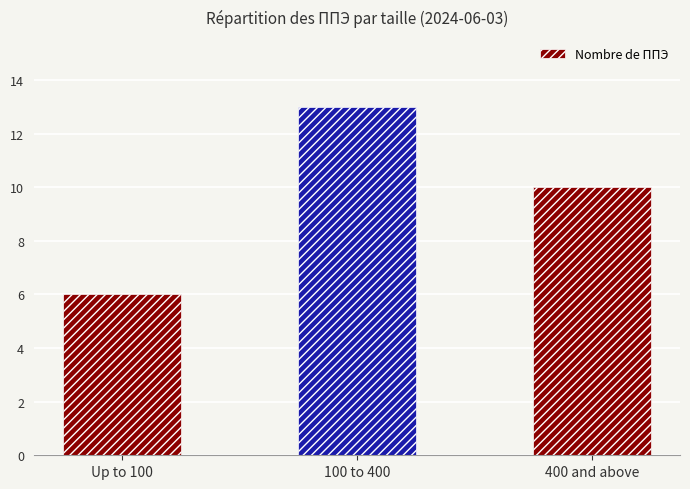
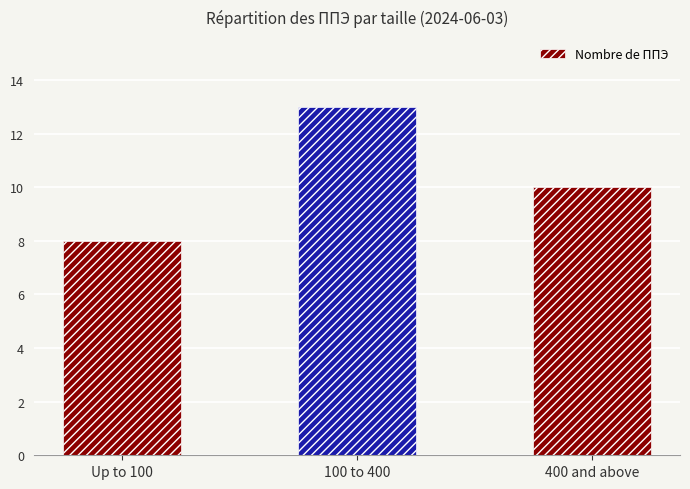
Up to 100: 6 -> 8
